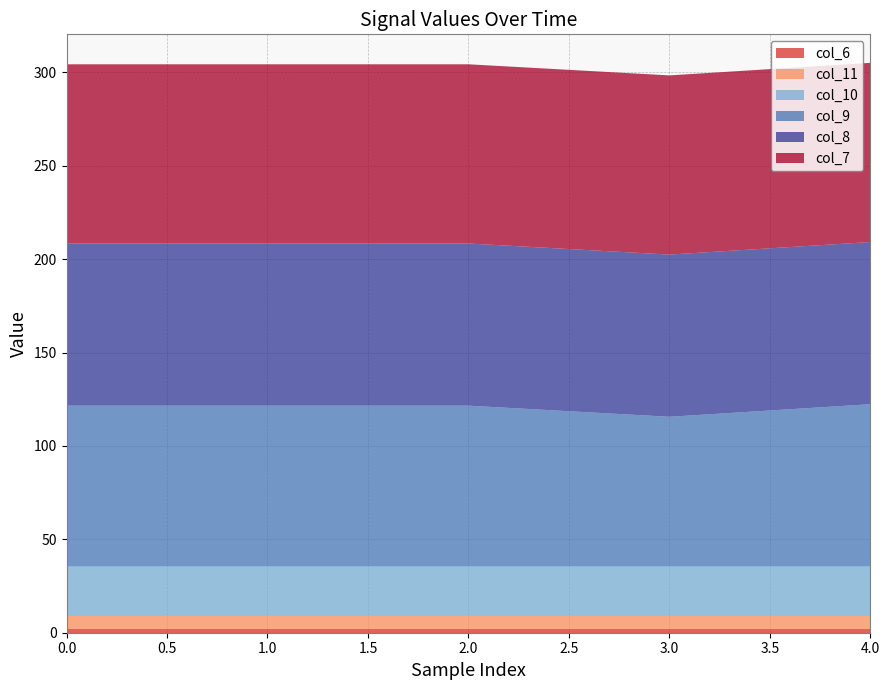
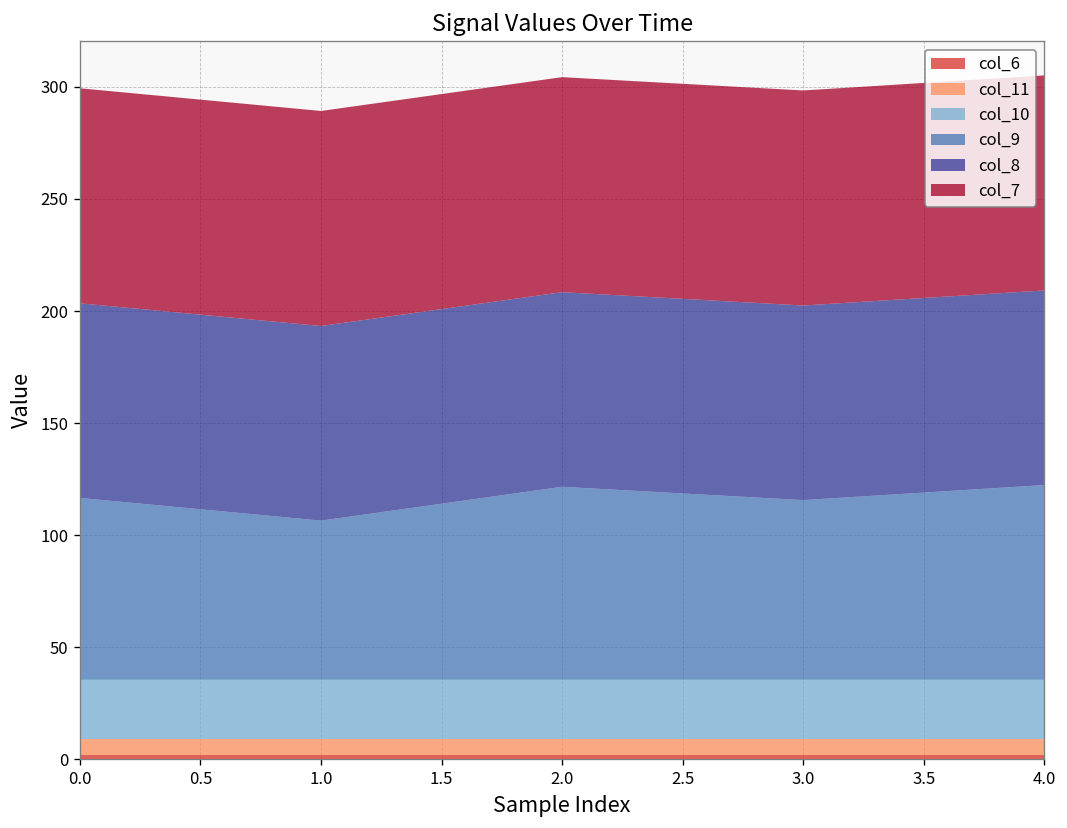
col_9, 0.0: 86 -> 81
col_9, 1.0: 86 -> 71
